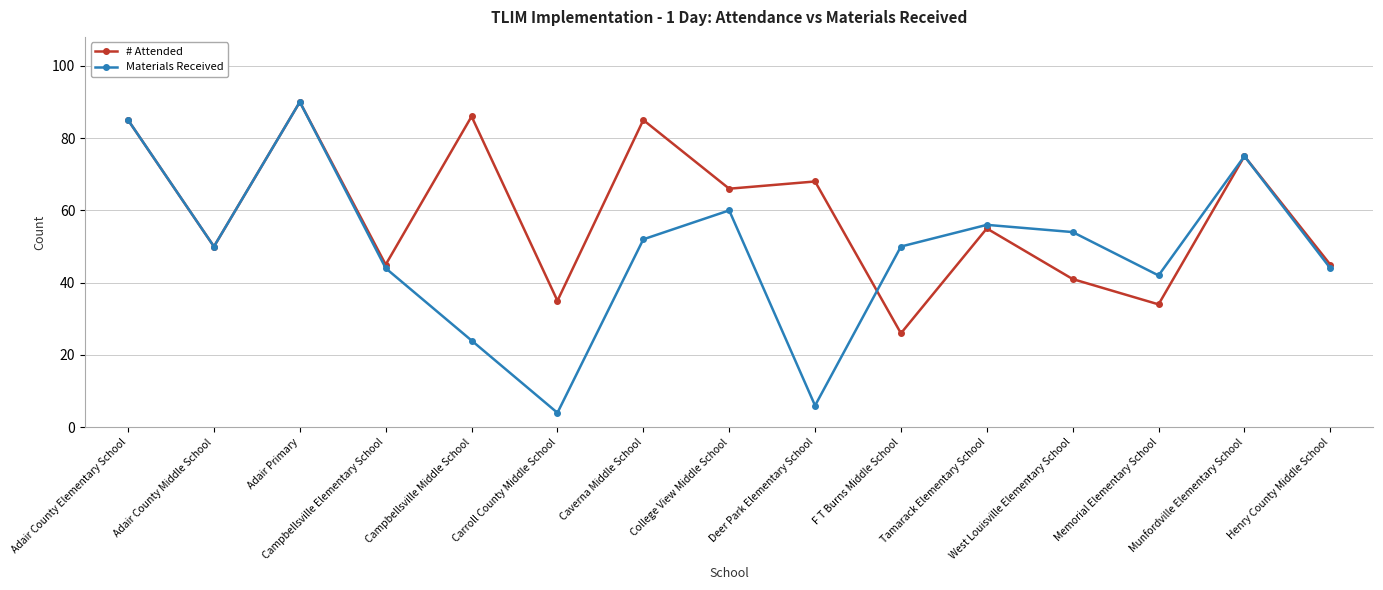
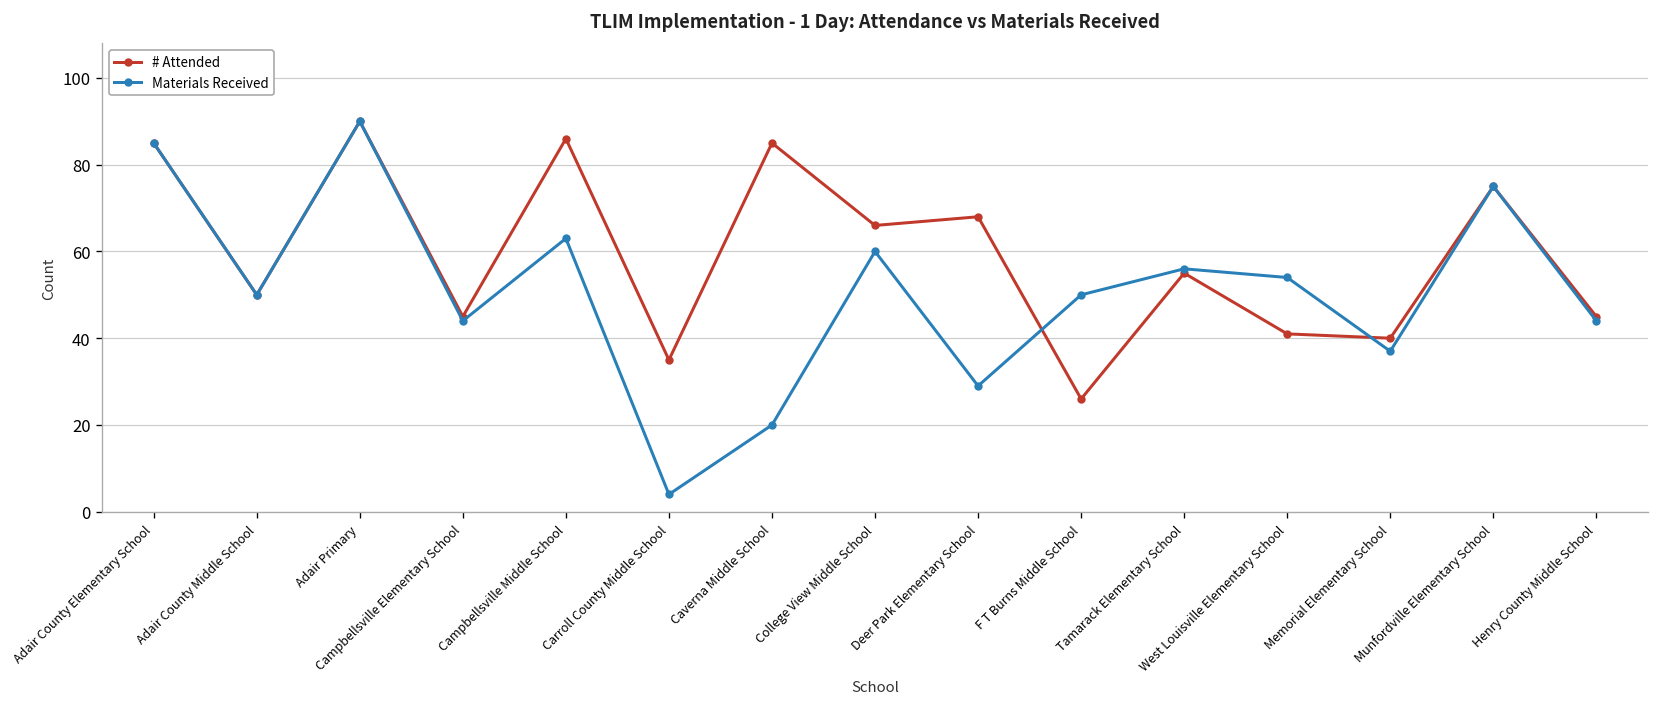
Materials Received, Campbellsville Middle School: 24 -> 63
Materials Received, Caverna Middle School: 52 -> 20
Materials Received, Deer Park Elementary School: 6 -> 29
# Attended, Memorial Elementary School: 34 -> 40
Materials Received, Memorial Elementary School: 42 -> 37
